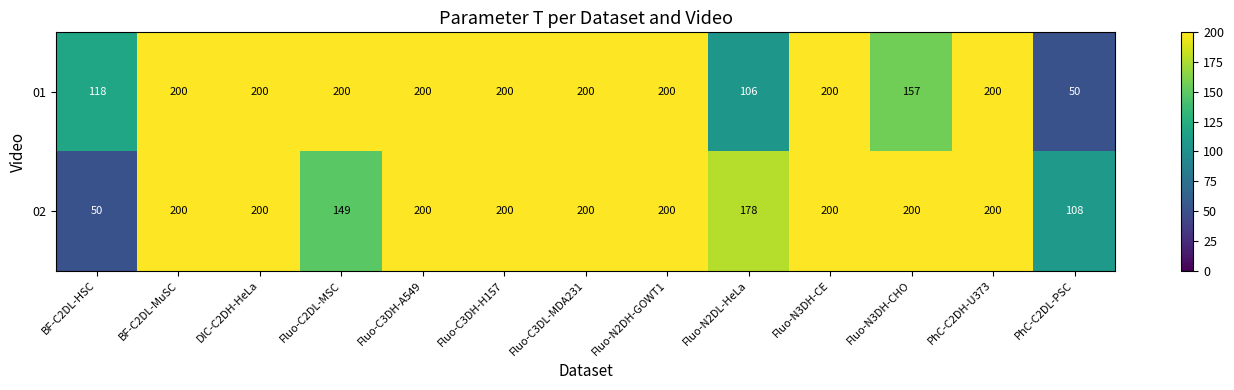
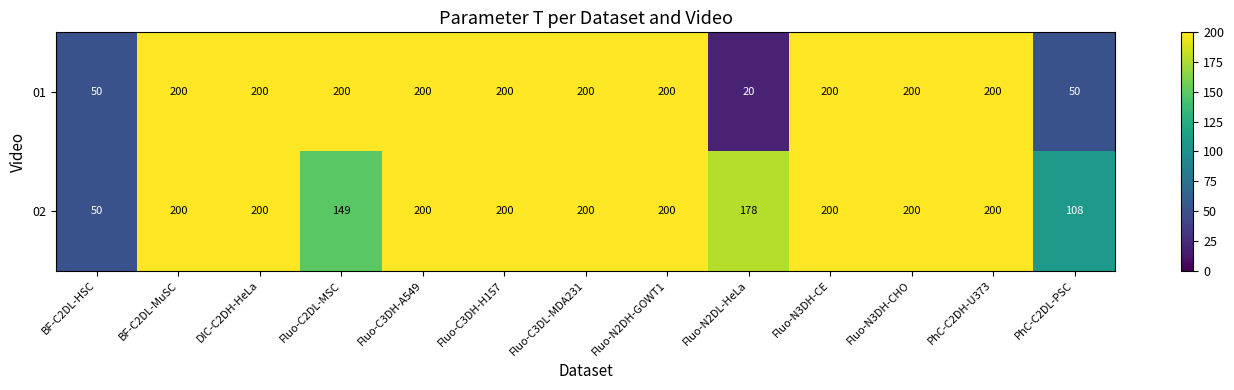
01, BF-C2DL-HSC: 118 -> 50
01, Fluo-N2DL-HeLa: 106 -> 20
01, Fluo-N3DH-CHO: 157 -> 200
